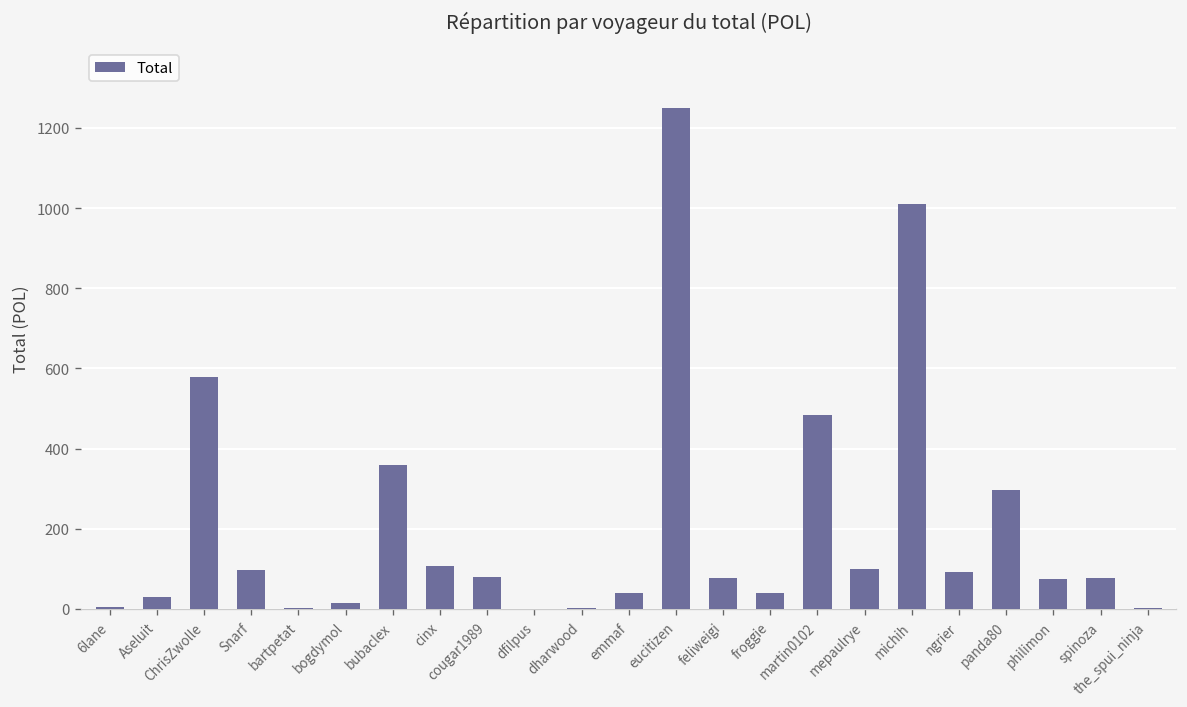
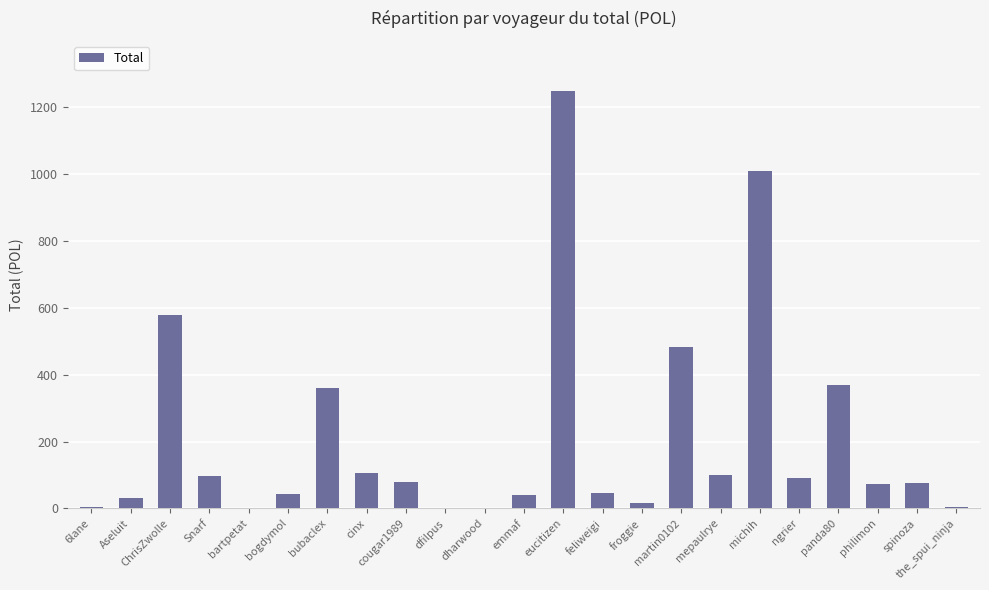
bogdymol: 10 -> 40
feliweigi: 80 -> 40
froggie: 40 -> 20
panda80: 300 -> 370
